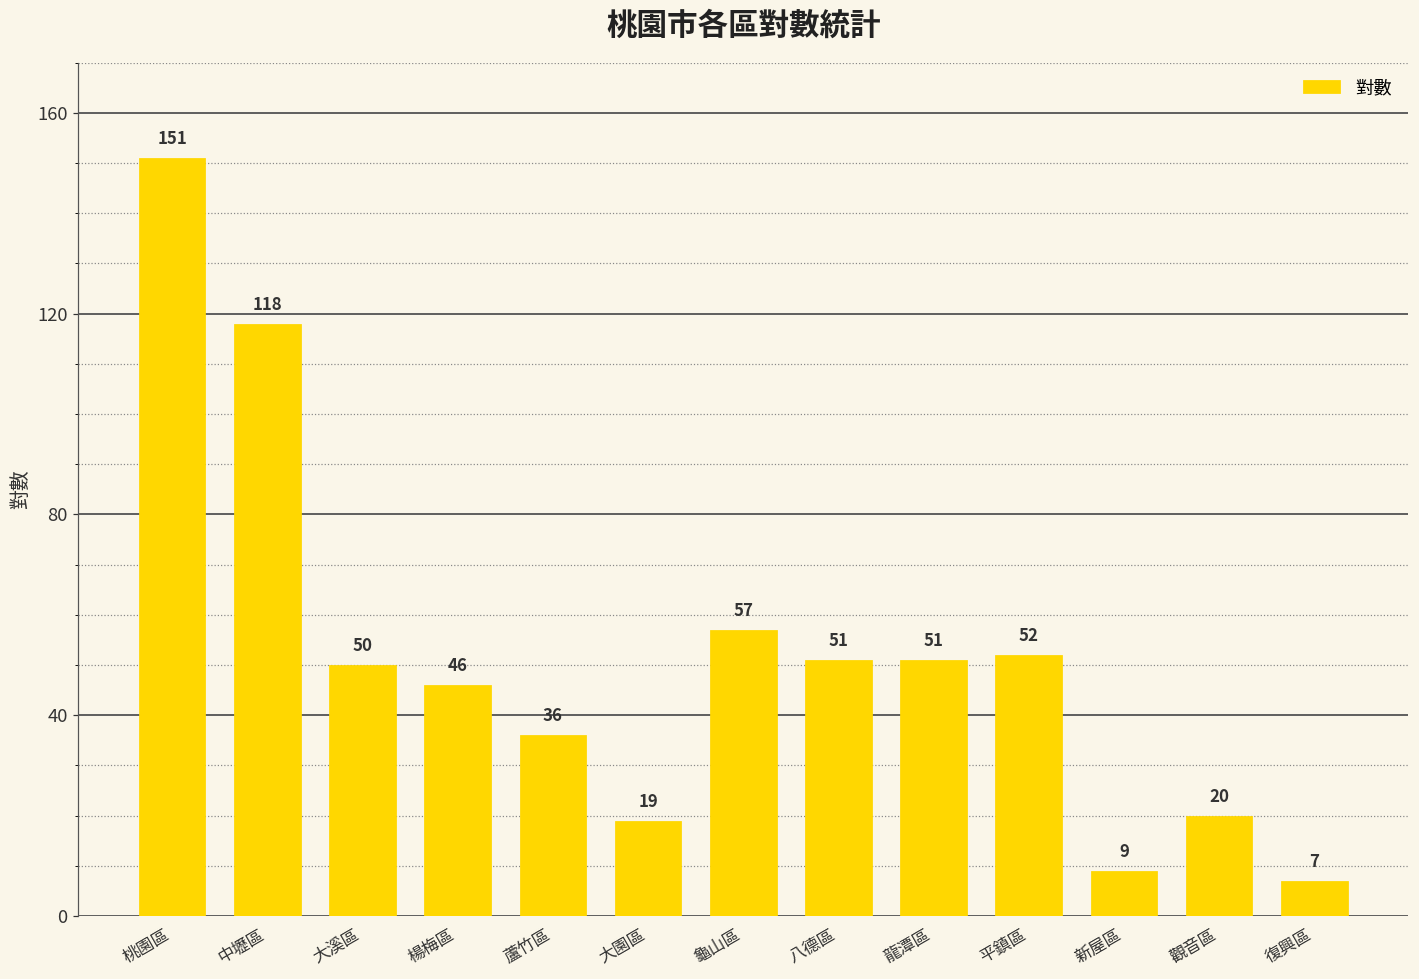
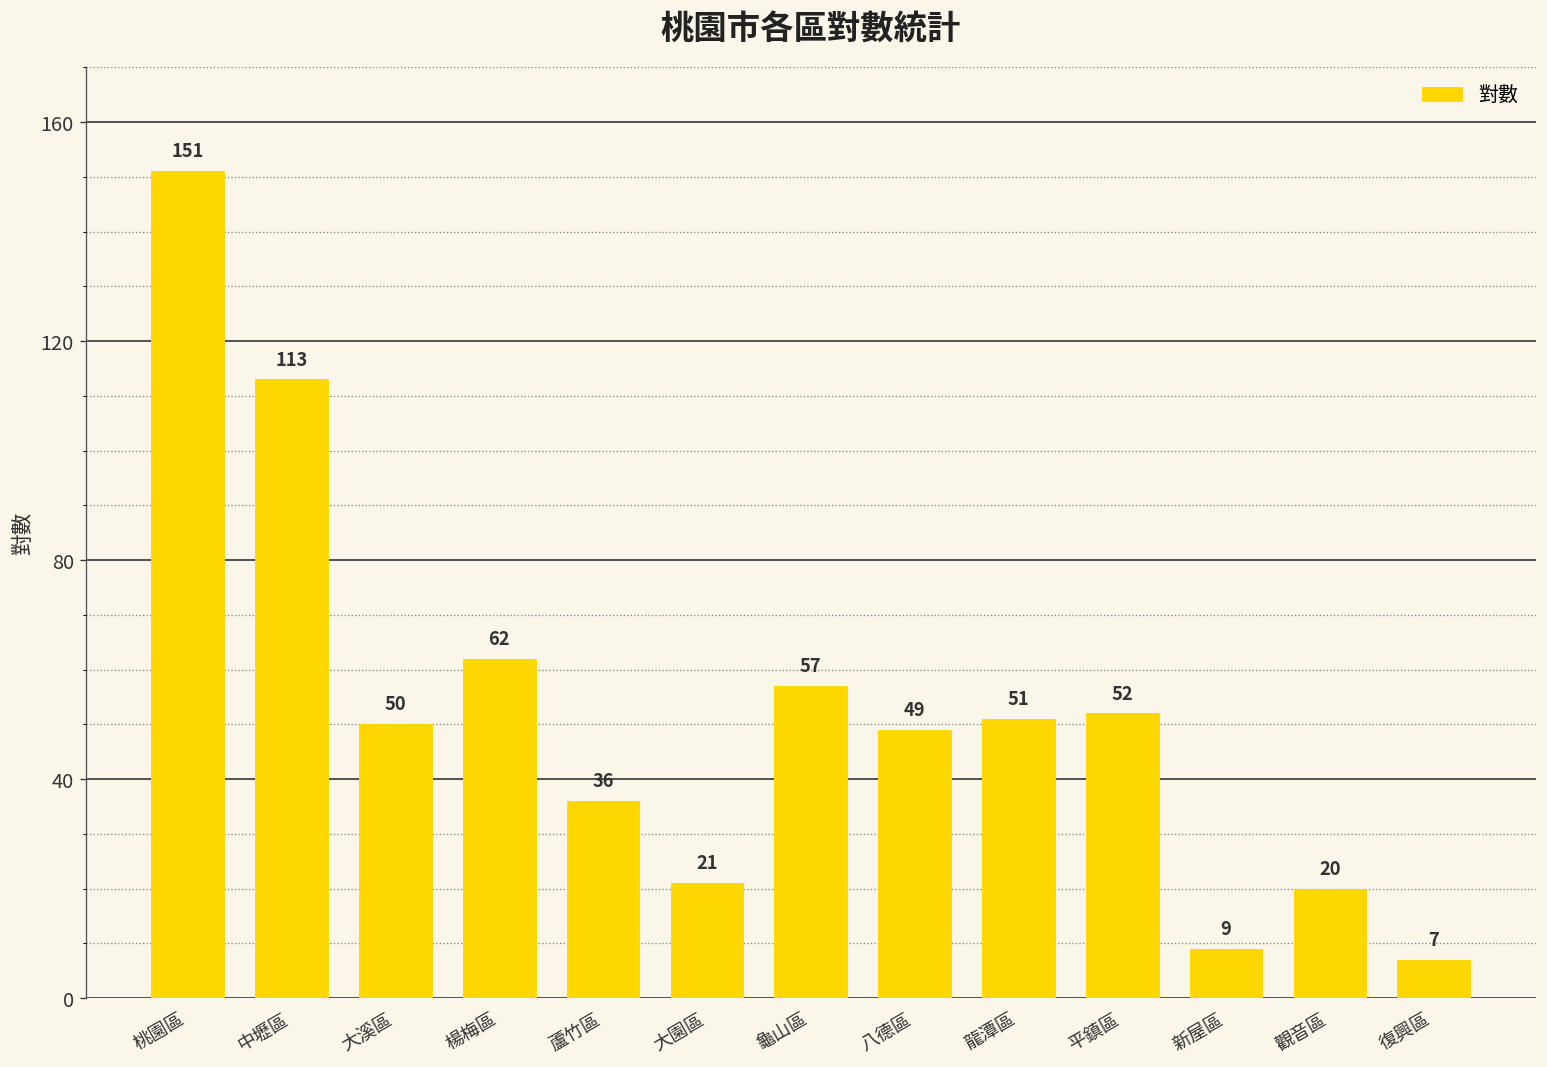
中壢區: 118 -> 113
楊梅區: 46 -> 62
大園區: 19 -> 21
八德區: 51 -> 49
